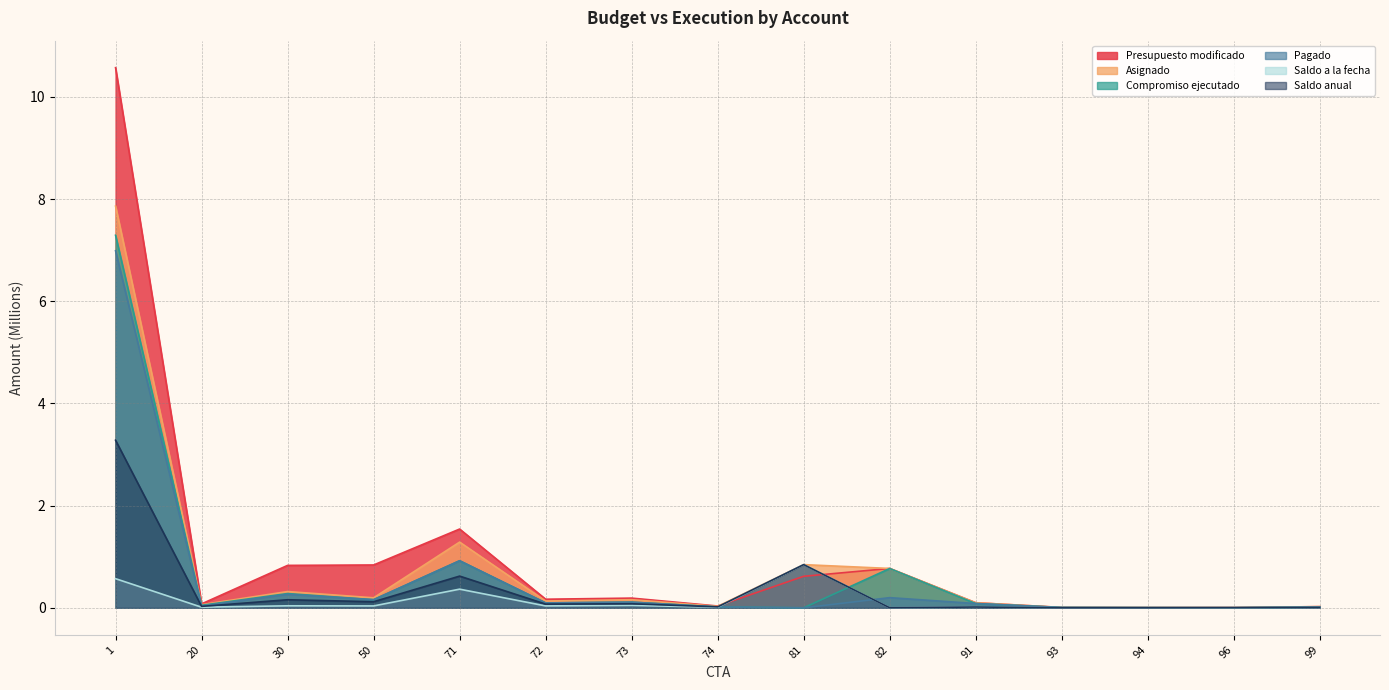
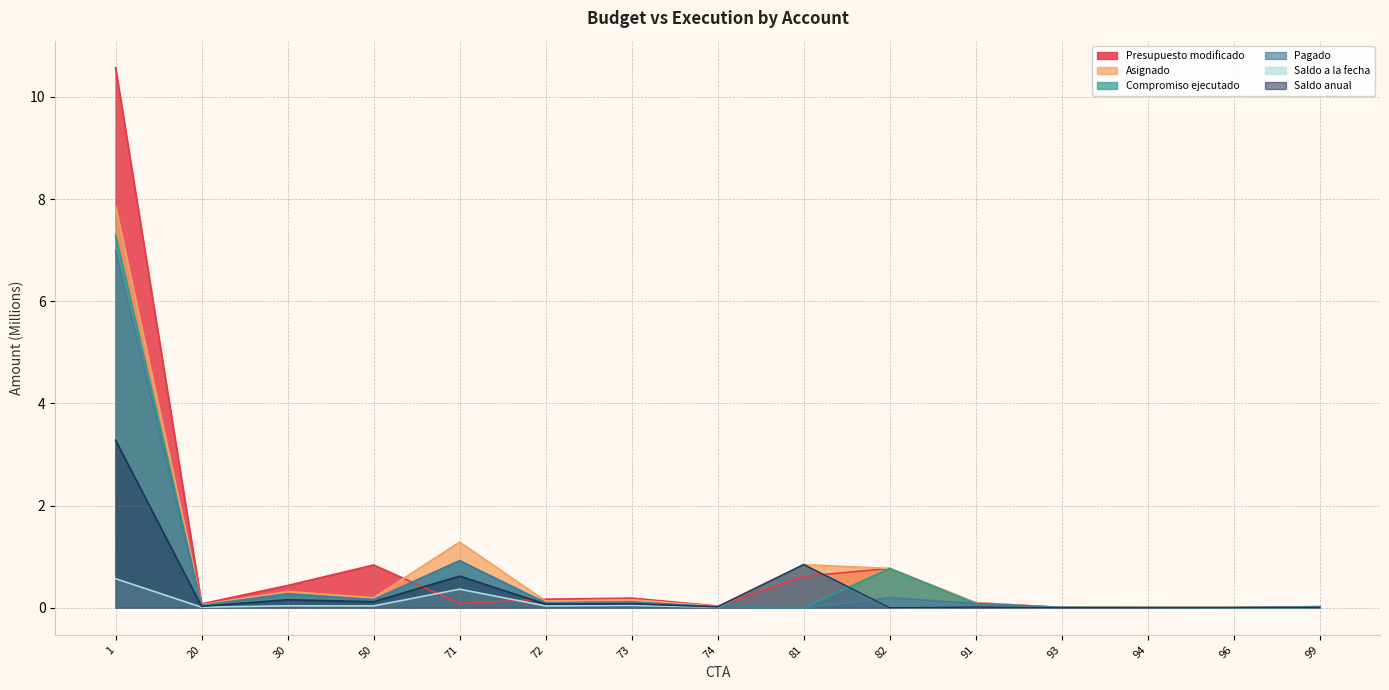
Presupuesto modificado, 30: 0.8 -> 0.4
Presupuesto modificado, 71: 1.5 -> 0.1
